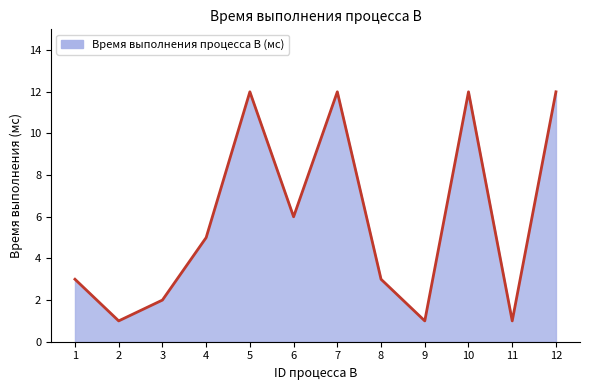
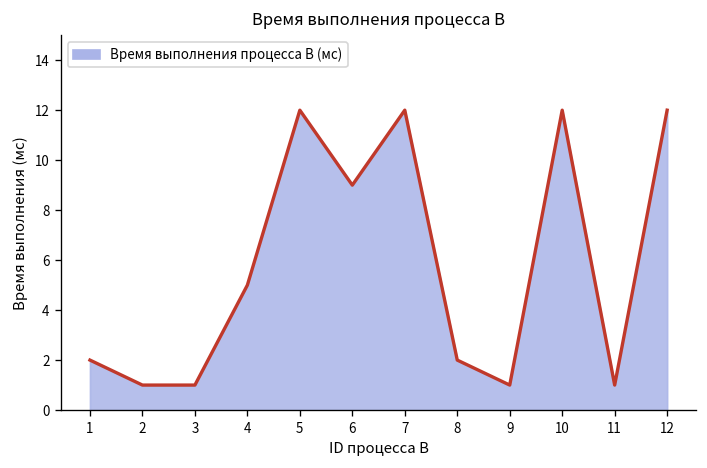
1: 3 -> 2
3: 2 -> 1
6: 6 -> 9
8: 3 -> 2
